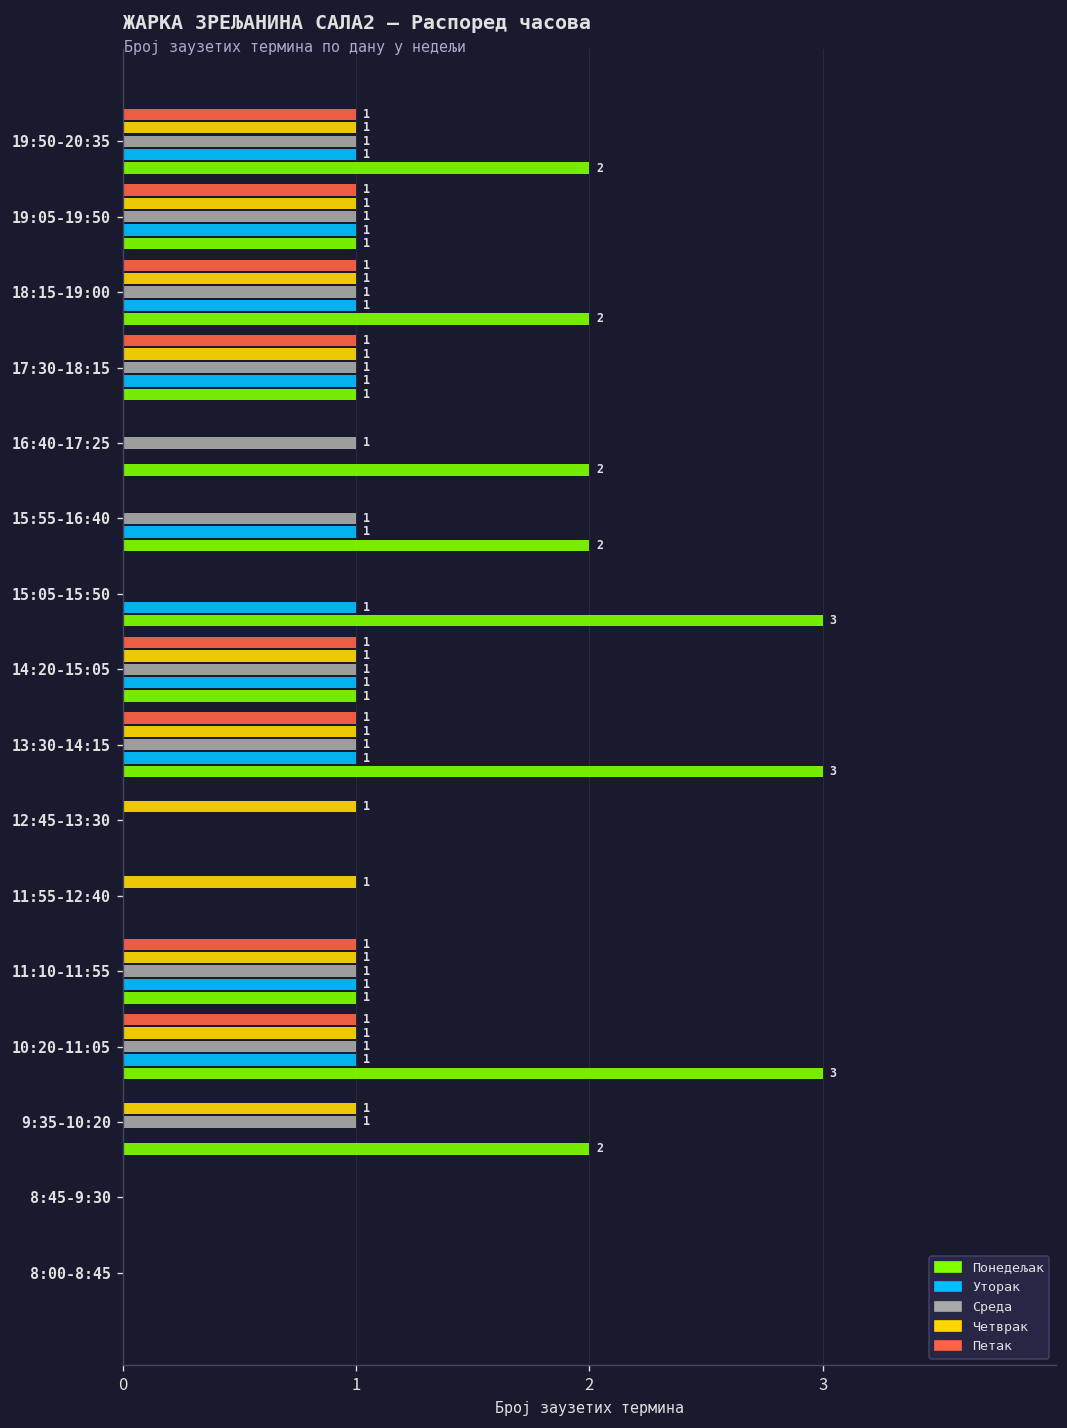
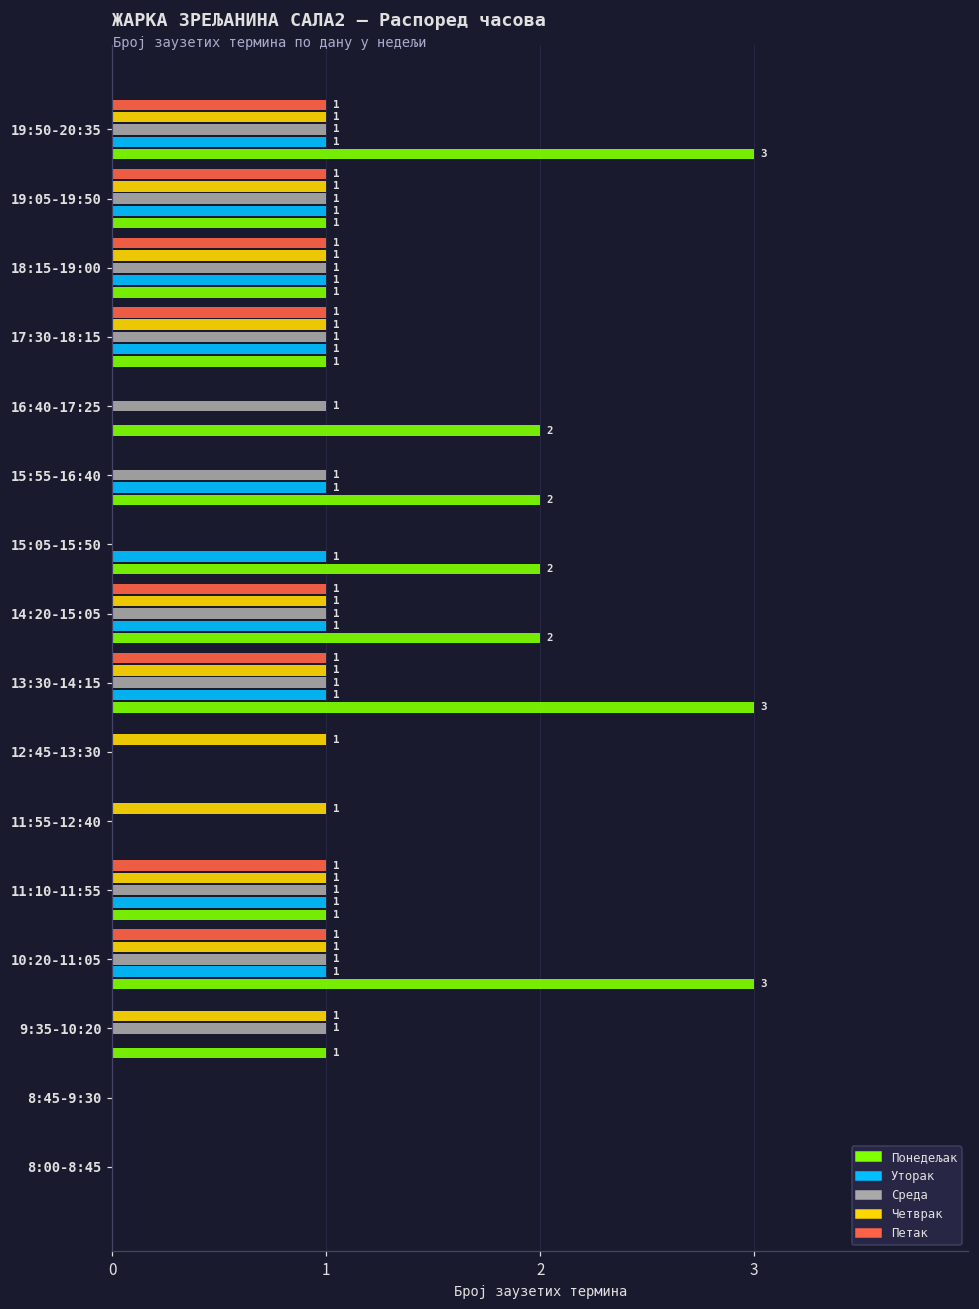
Понедељак, 19:50-20:35: 2 -> 3
Понедељак, 18:15-19:00: 2 -> 1
Понедељак, 15:05-15:50: 3 -> 2
Понедељак, 14:20-15:05: 1 -> 2
Понедељак, 9:35-10:20: 2 -> 1
